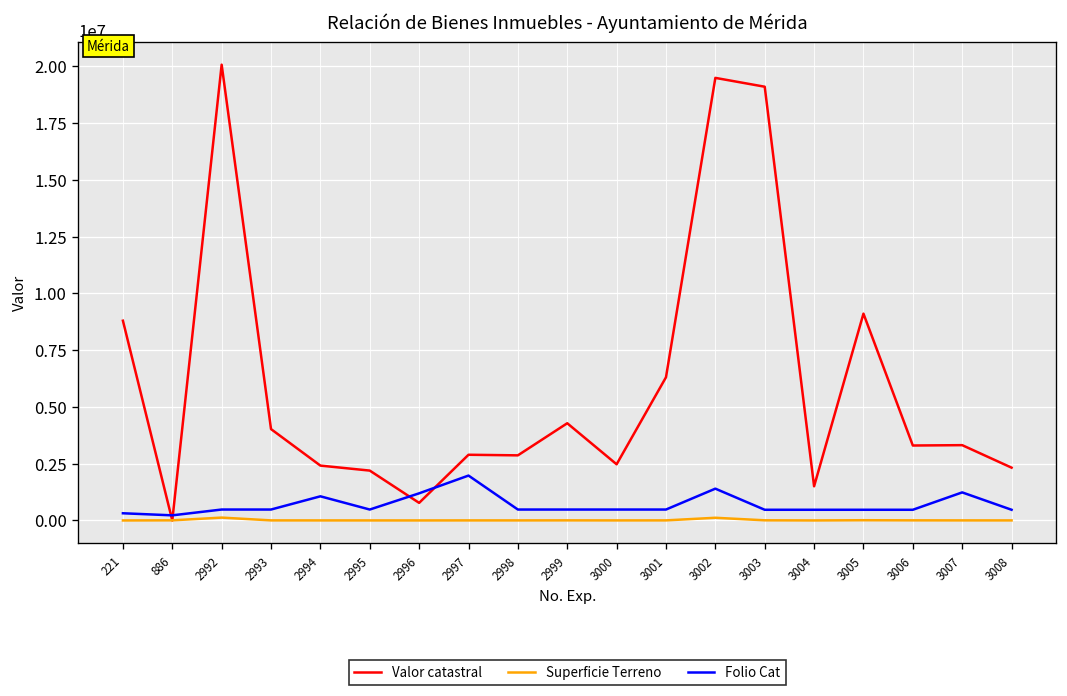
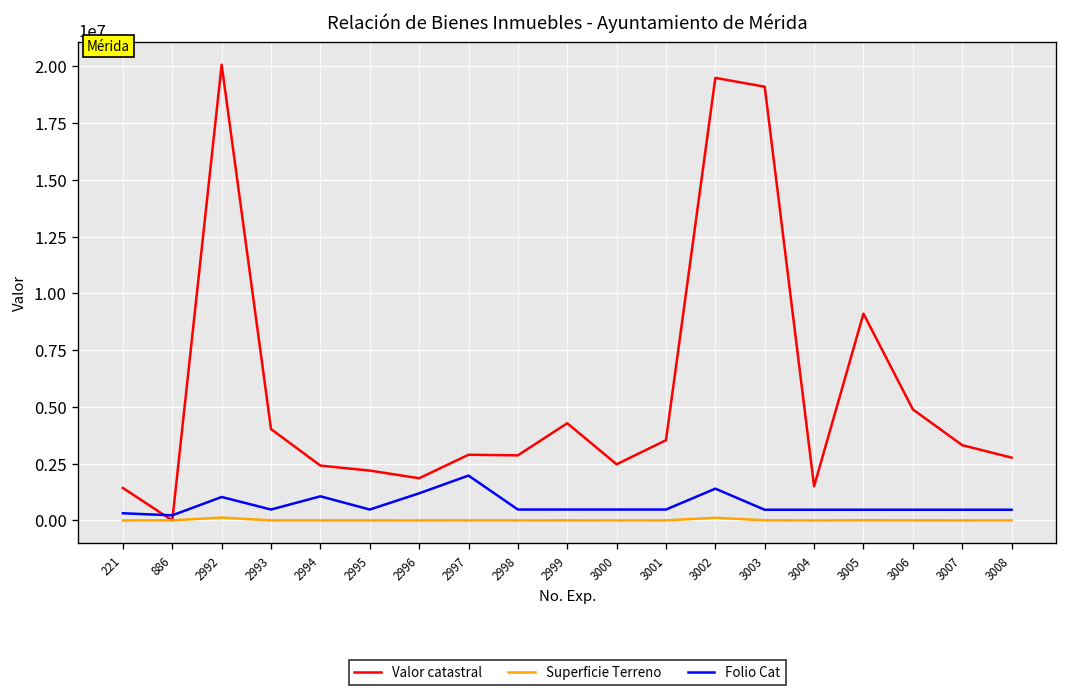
Valor catastral, 221: 8800000 -> 1400000
Folio Cat, 2992: 500000 -> 1000000
Valor catastral, 2996: 800000 -> 1900000
Valor catastral, 3001: 6300000 -> 3500000
Valor catastral, 3006: 3300000 -> 4900000
Folio Cat, 3007: 1200000 -> 500000
Valor catastral, 3008: 2300000 -> 2800000
